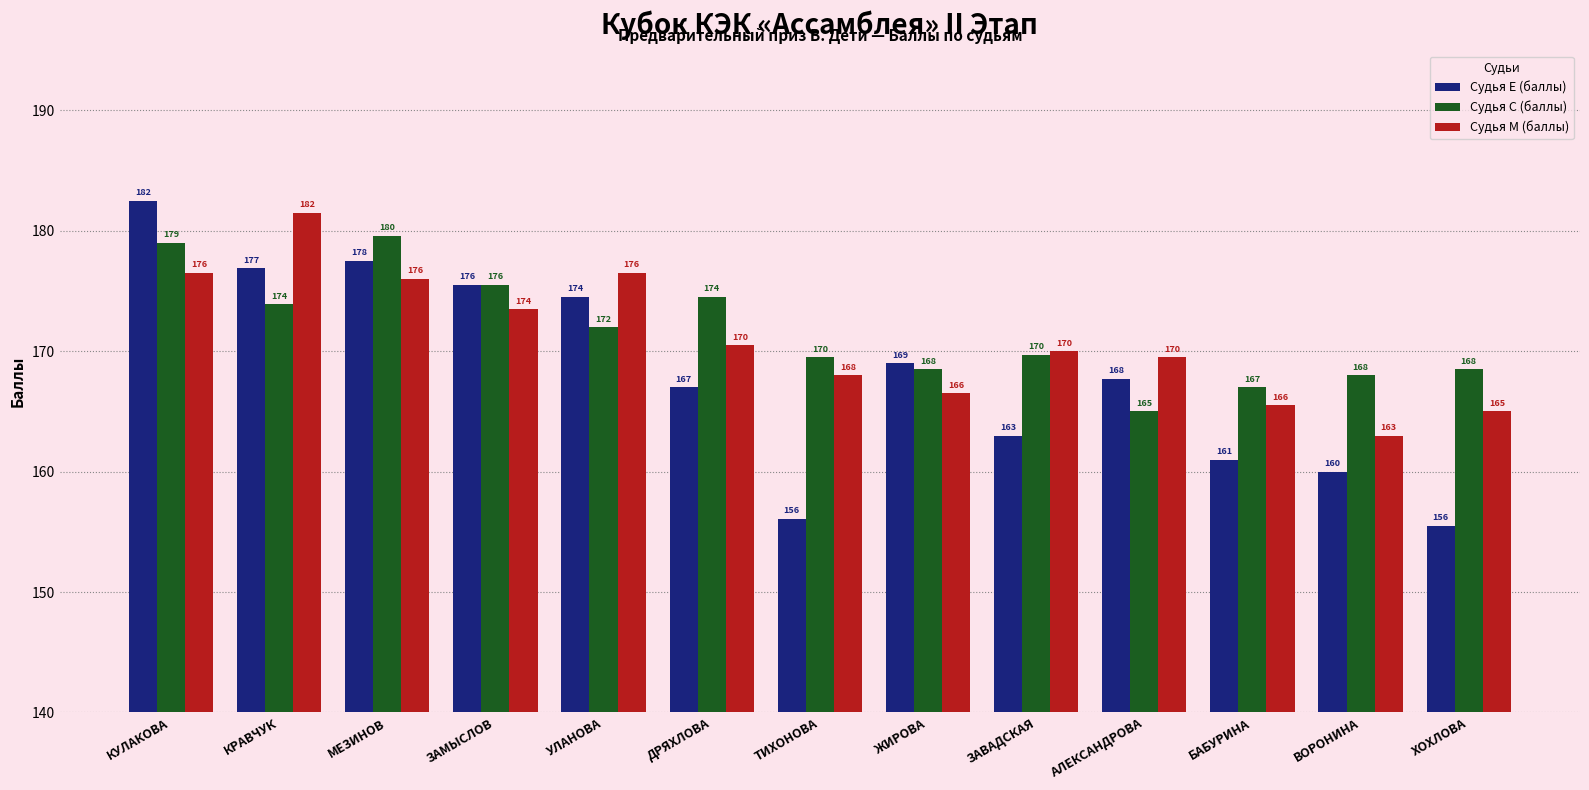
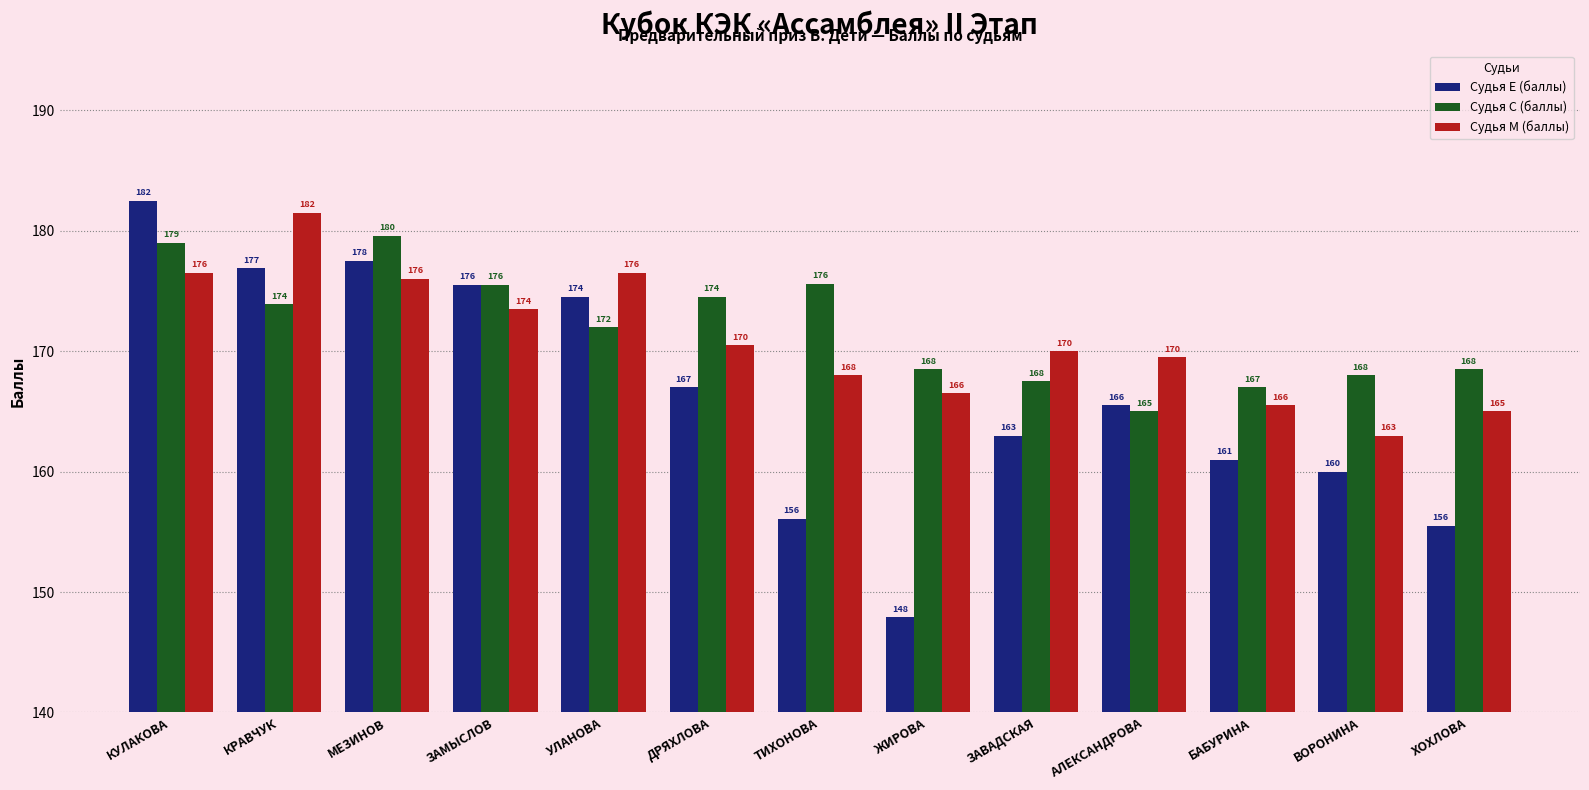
Судья С (баллы), ТИХОНОВА: 170 -> 176
Судья Е (баллы), ЖИРОВА: 169 -> 148
Судья С (баллы), ЗАВАДСКАЯ: 170 -> 168
Судья Е (баллы), АЛЕКСАНДРОВА: 168 -> 166
